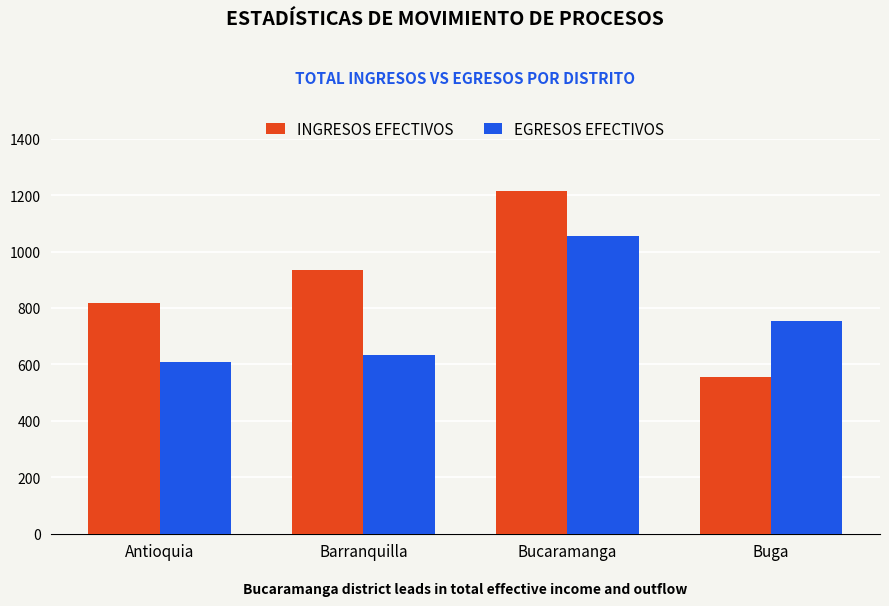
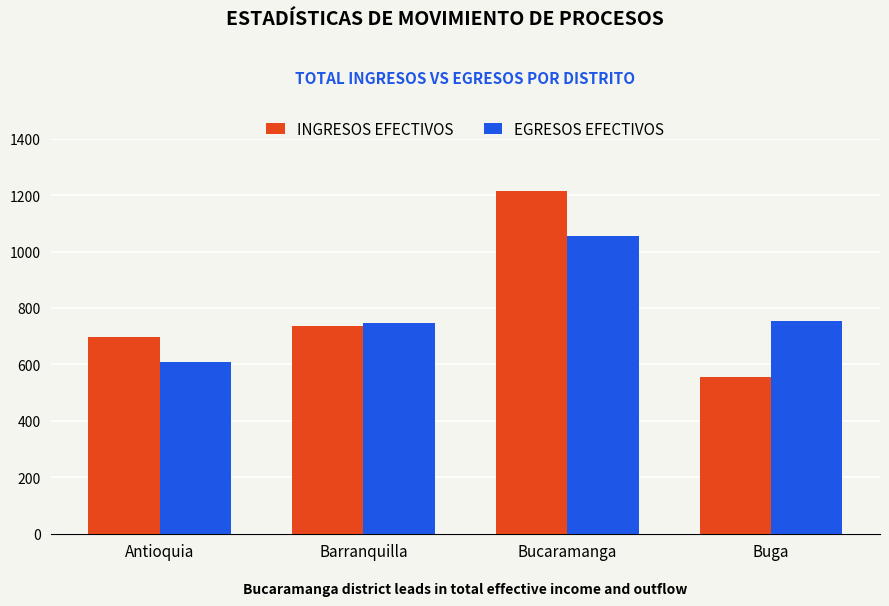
INGRESOS EFECTIVOS, Antioquia: 820 -> 700
INGRESOS EFECTIVOS, Barranquilla: 930 -> 740
EGRESOS EFECTIVOS, Barranquilla: 630 -> 750
